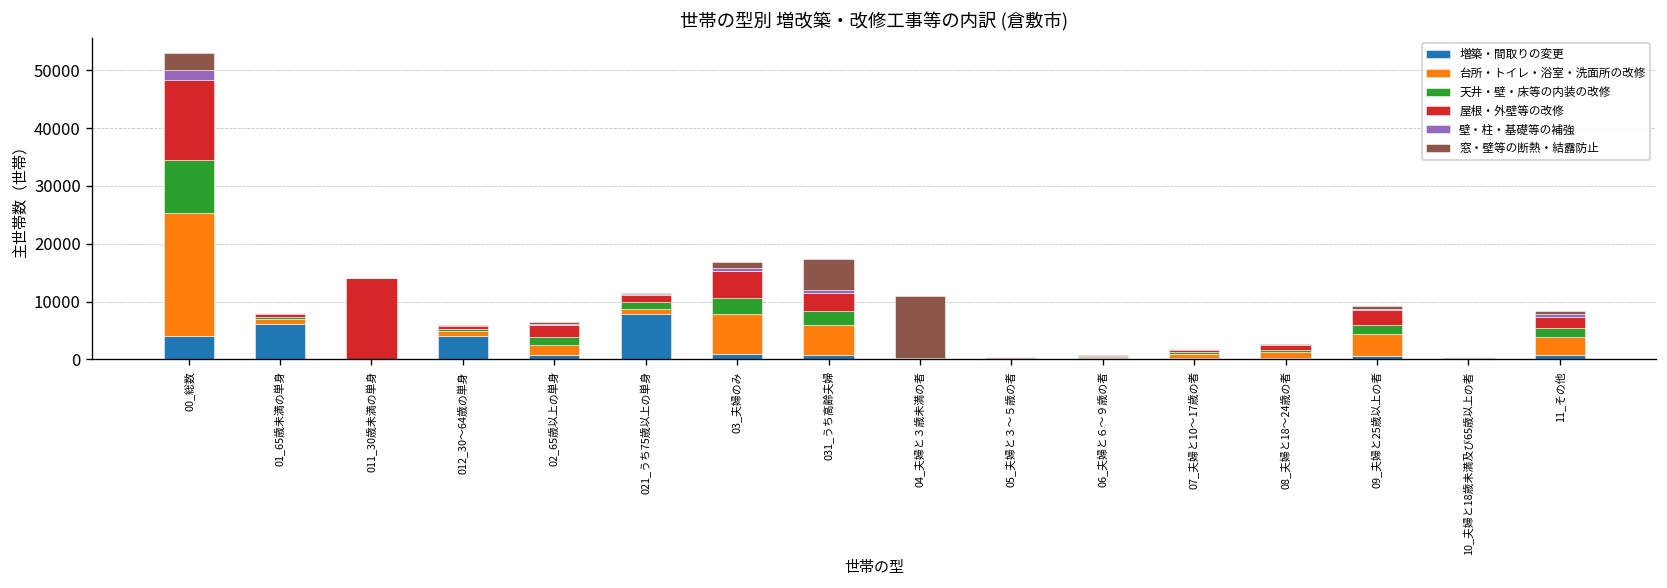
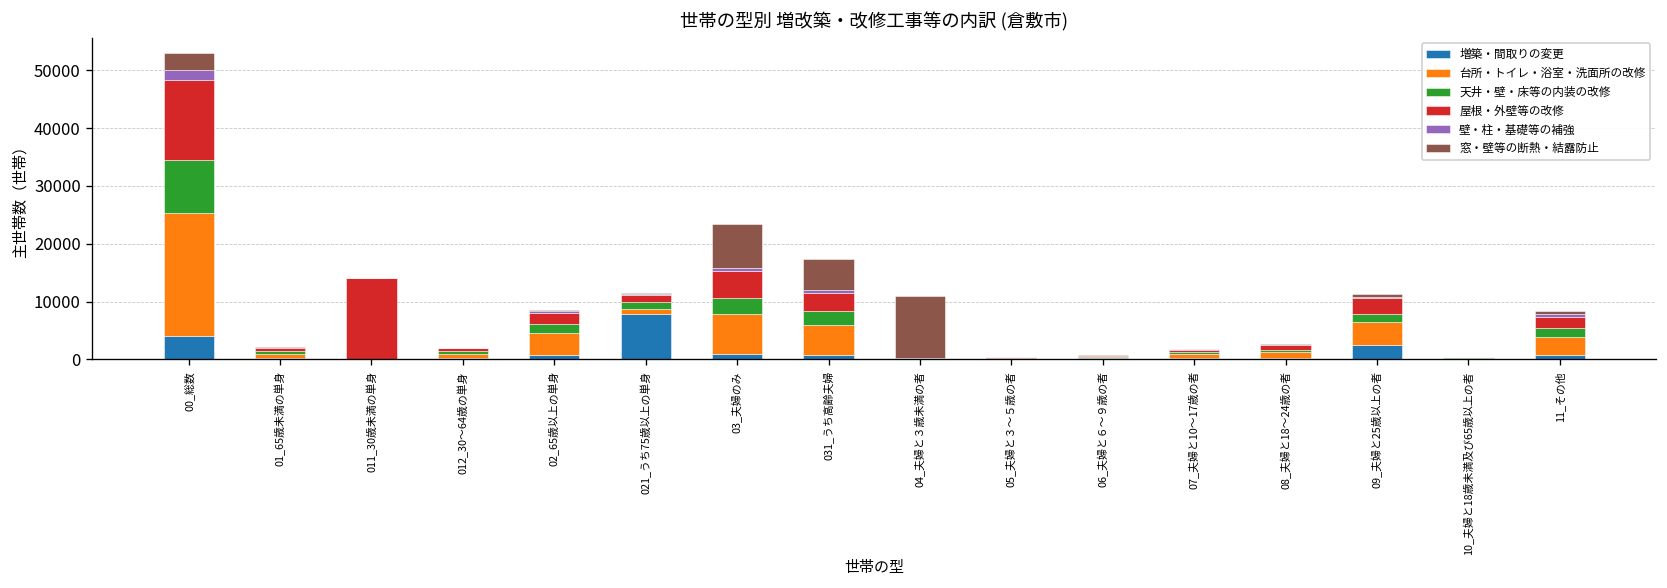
増築・間取りの変更, 01_65歳未満の単身: 6000 -> 0
増築・間取りの変更, 012_30～64歳の単身: 4000 -> 0
台所・トイレ・浴室・洗面所の改修, 02_65歳以上の単身: 2000 -> 4000
窓・壁等の断熱・結露防止, 03_夫婦のみ: 1000 -> 8000
増築・間取りの変更, 09_夫婦と25歳以上の者: 1000 -> 3000
